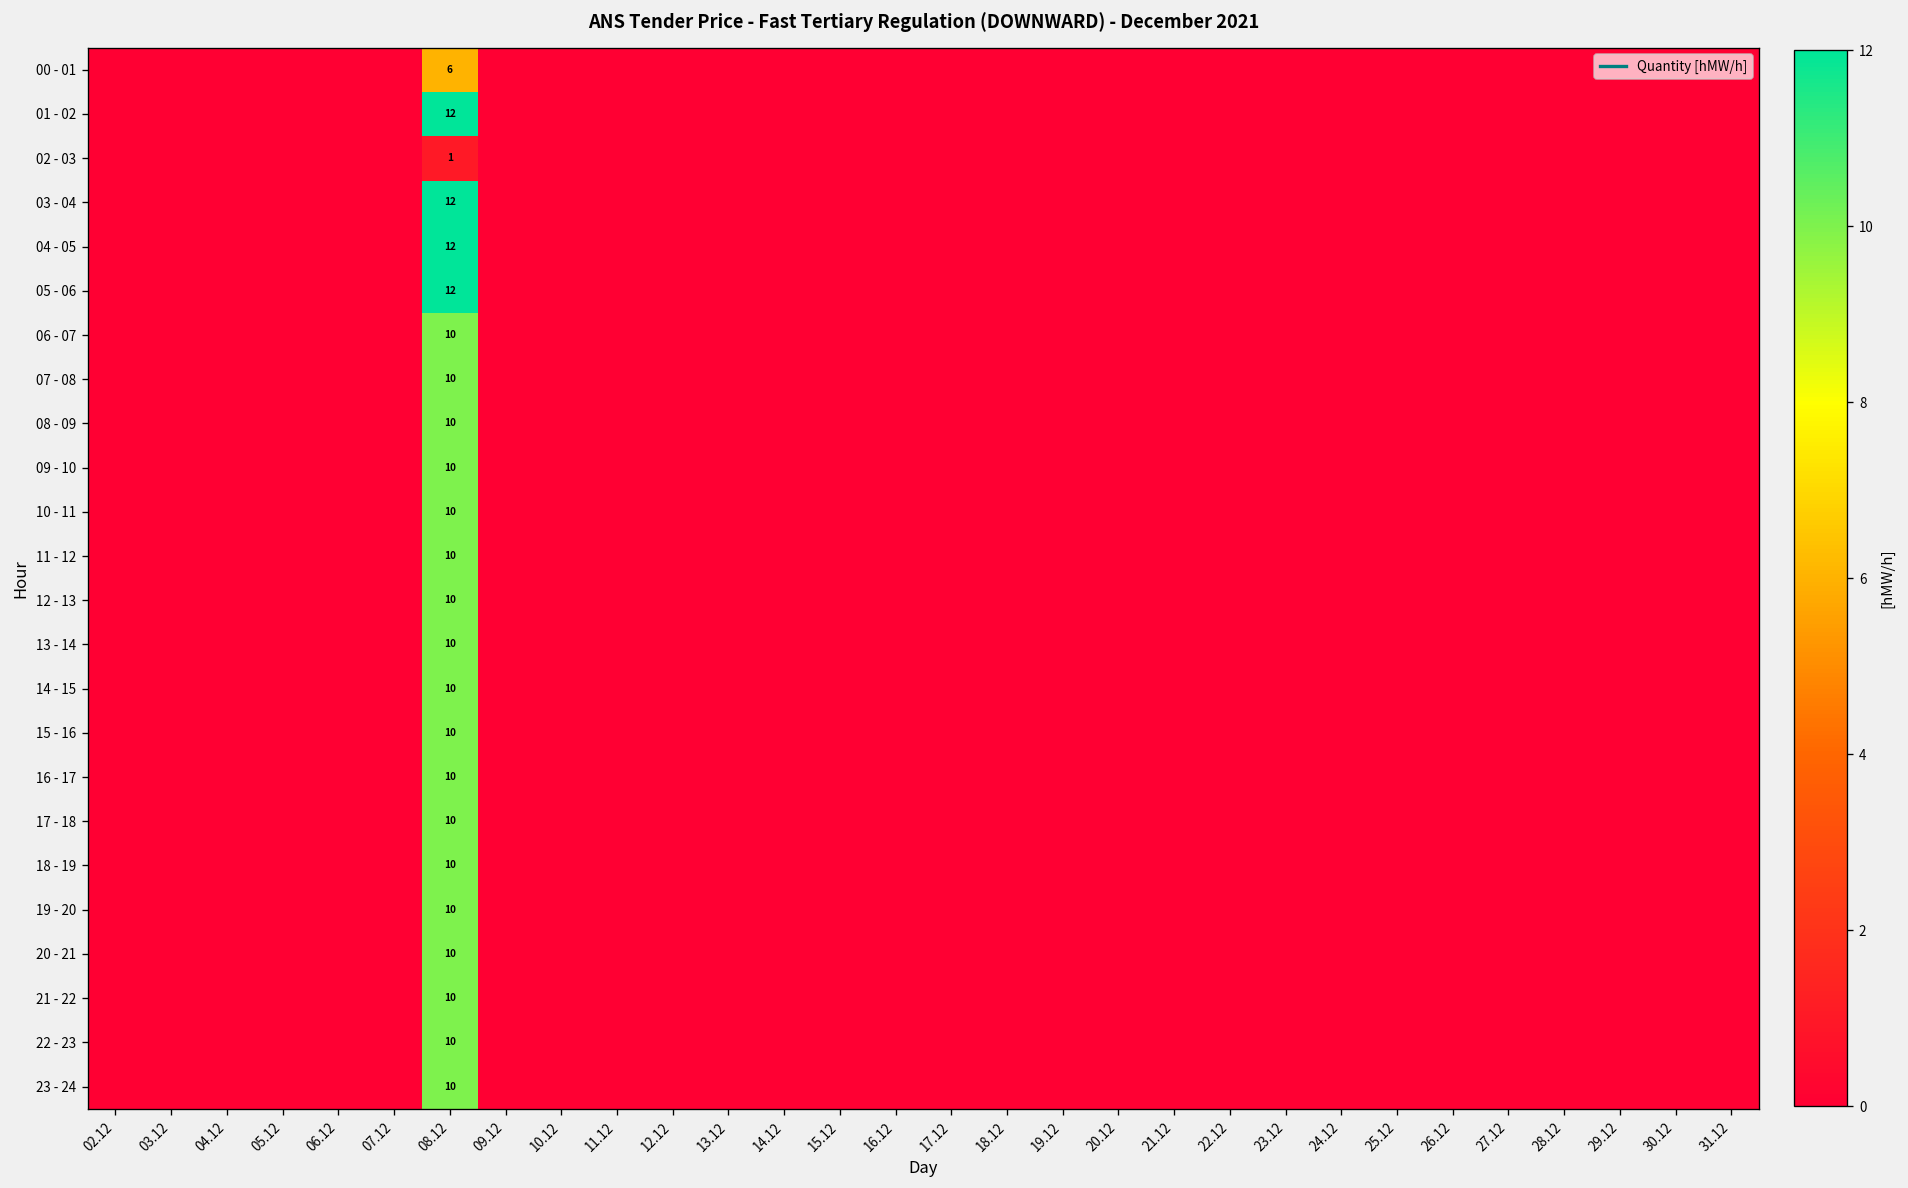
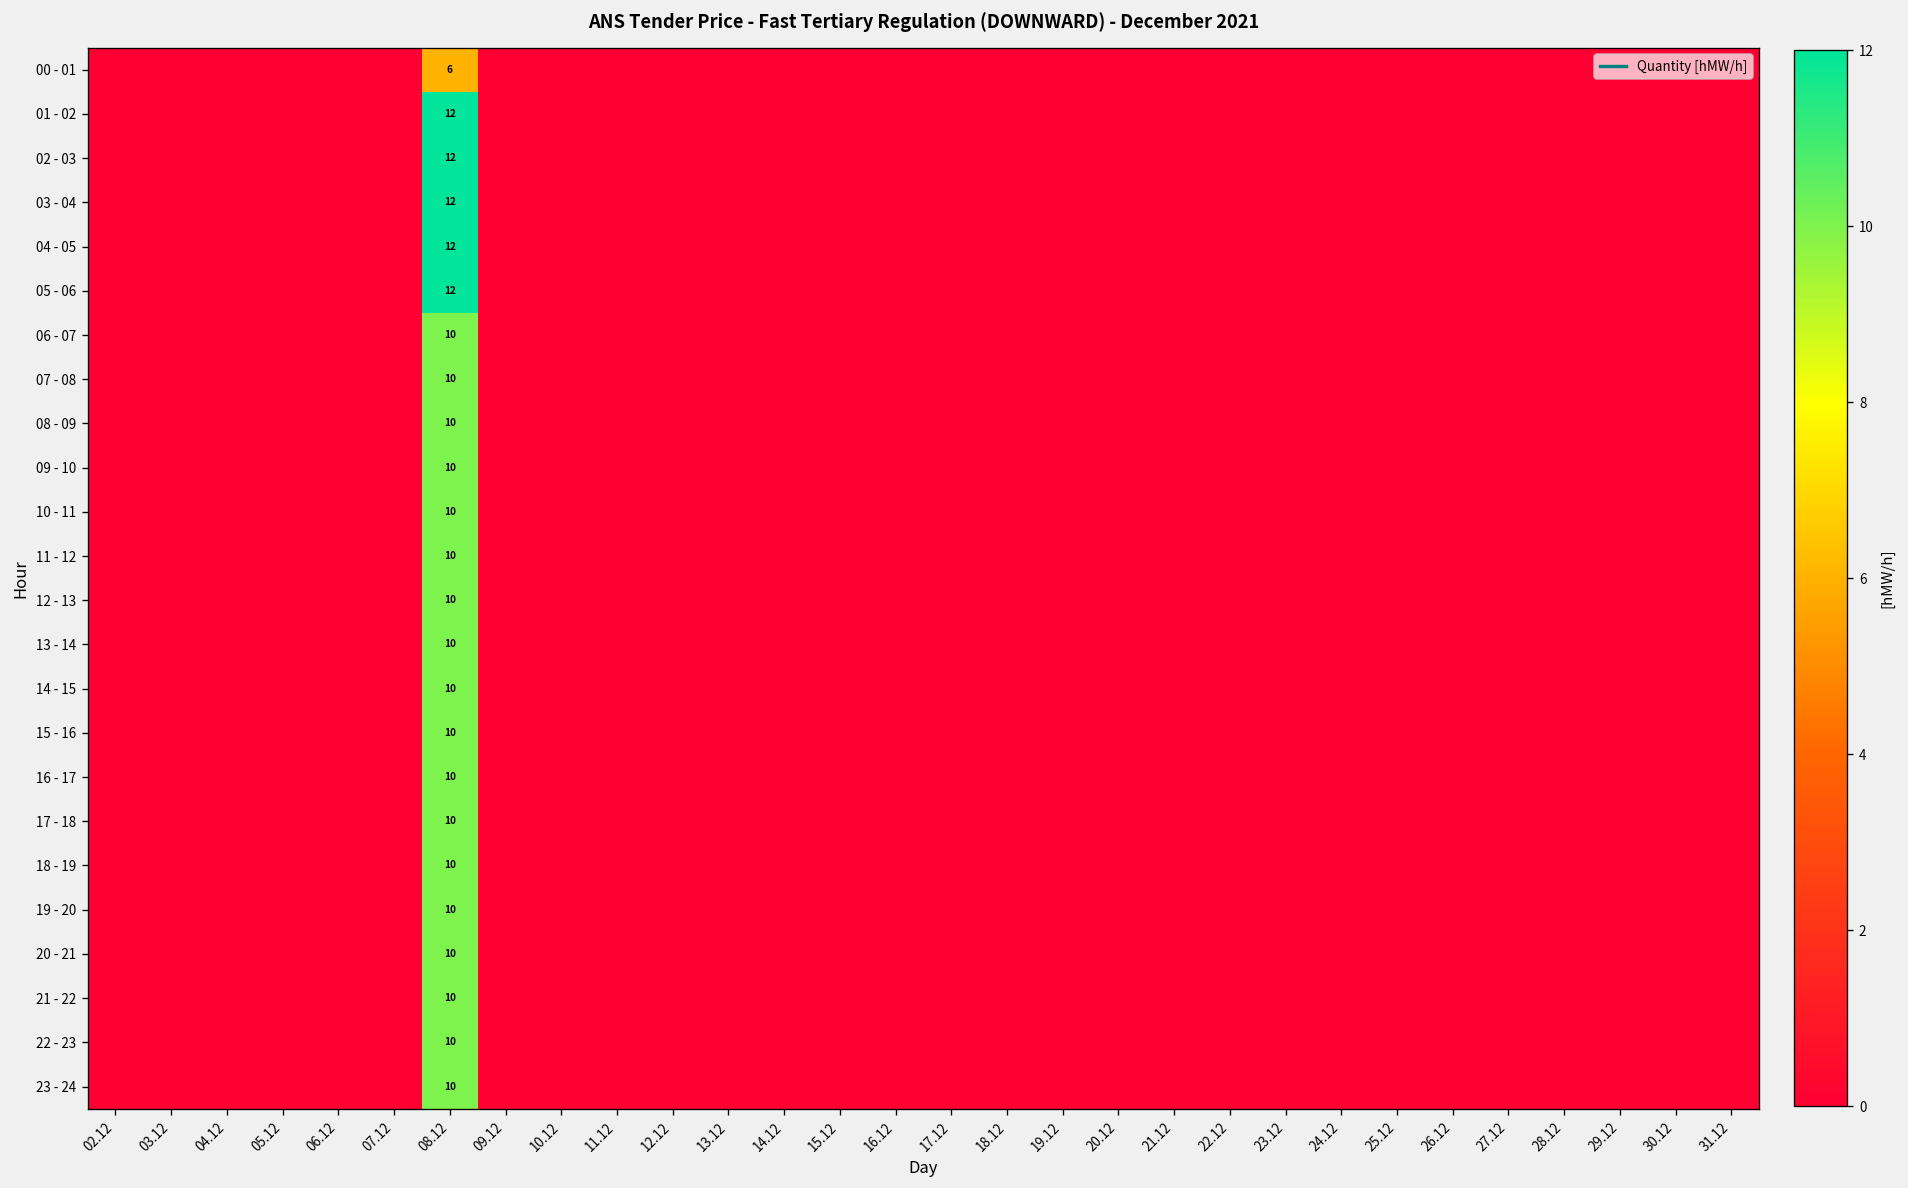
02 - 03, 08.12: 1 -> 12
